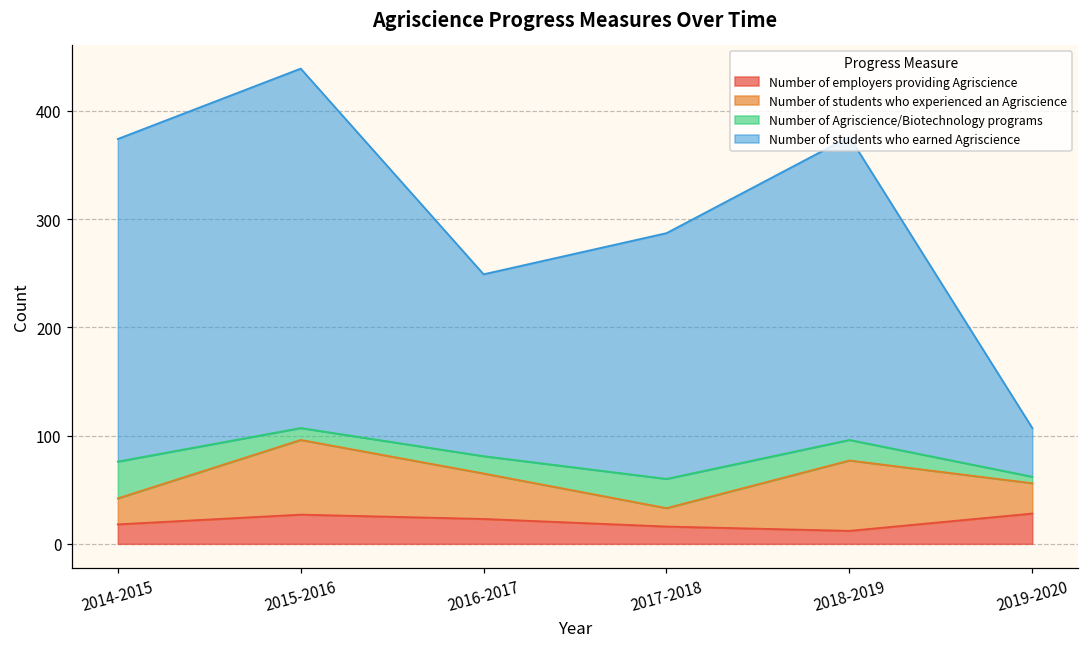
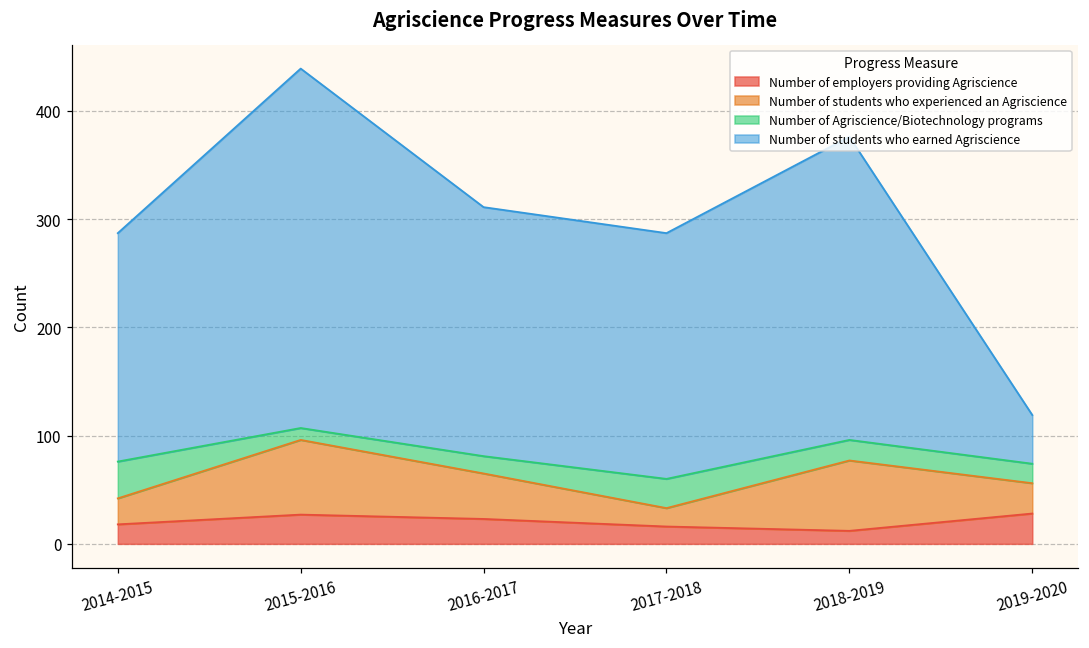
Number of students who earned Agriscience, 2014-2015: 300 -> 210
Number of students who earned Agriscience, 2016-2017: 170 -> 230
Number of Agriscience/Biotechnology programs, 2019-2020: 10 -> 20
